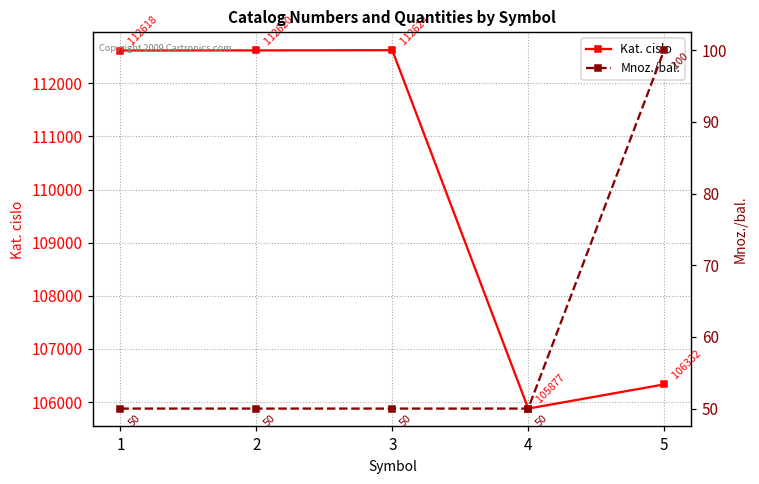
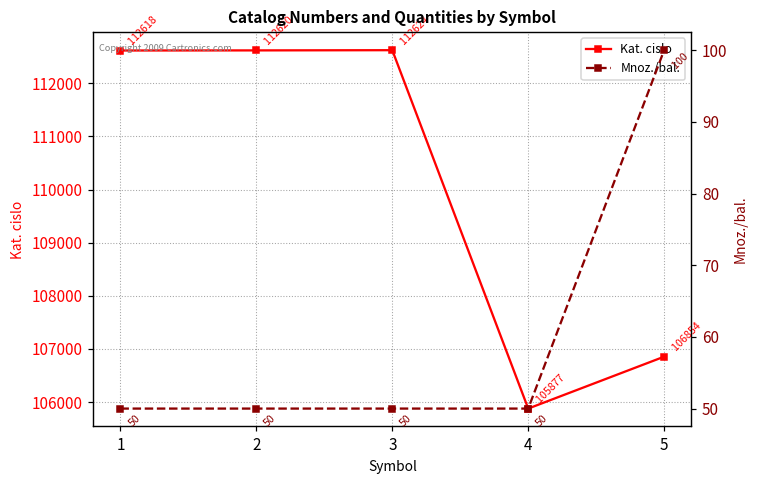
Kat. cislo, 5: 106332 -> 106854
